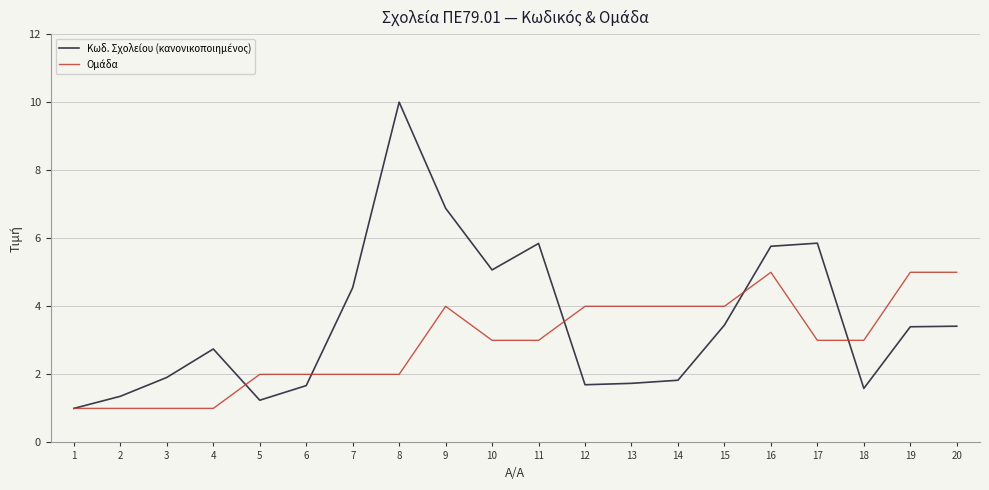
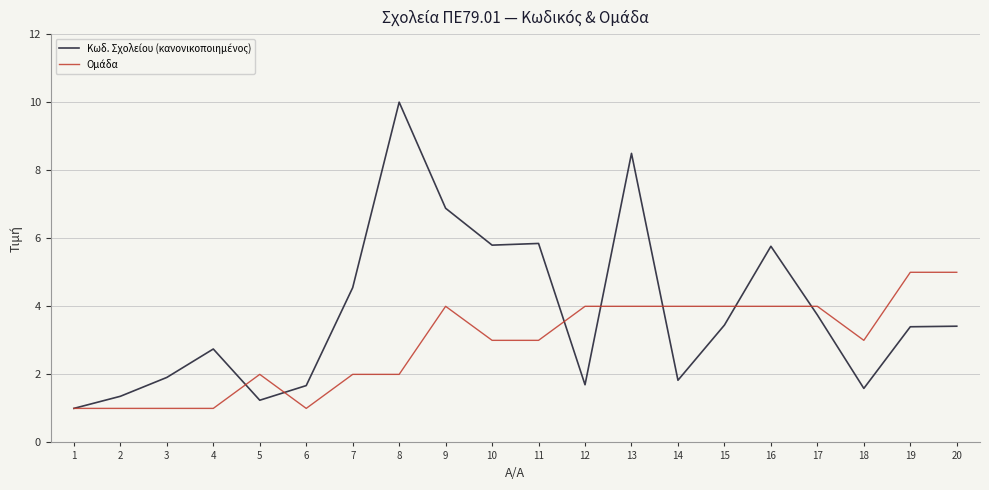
Ομάδα, 6: 2 -> 1
Κωδ. Σχολείου (κανονικοποιημένος), 10: 5.1 -> 5.8
Κωδ. Σχολείου (κανονικοποιημένος), 13: 1.7 -> 8.5
Ομάδα, 16: 5 -> 4
Κωδ. Σχολείου (κανονικοποιημένος), 17: 5.9 -> 3.7
Ομάδα, 17: 3 -> 4
